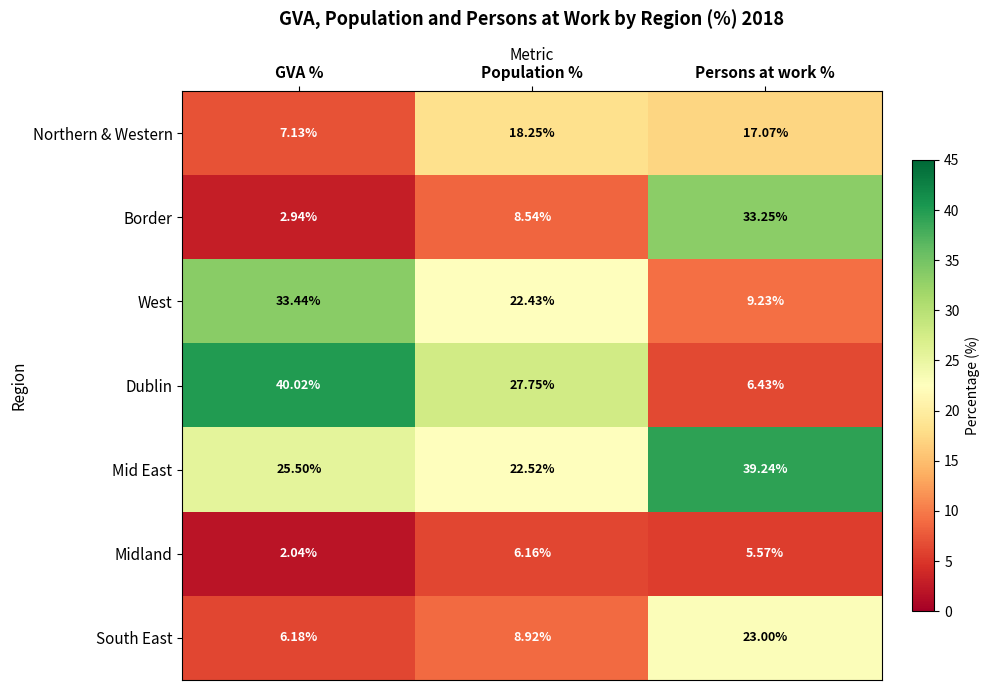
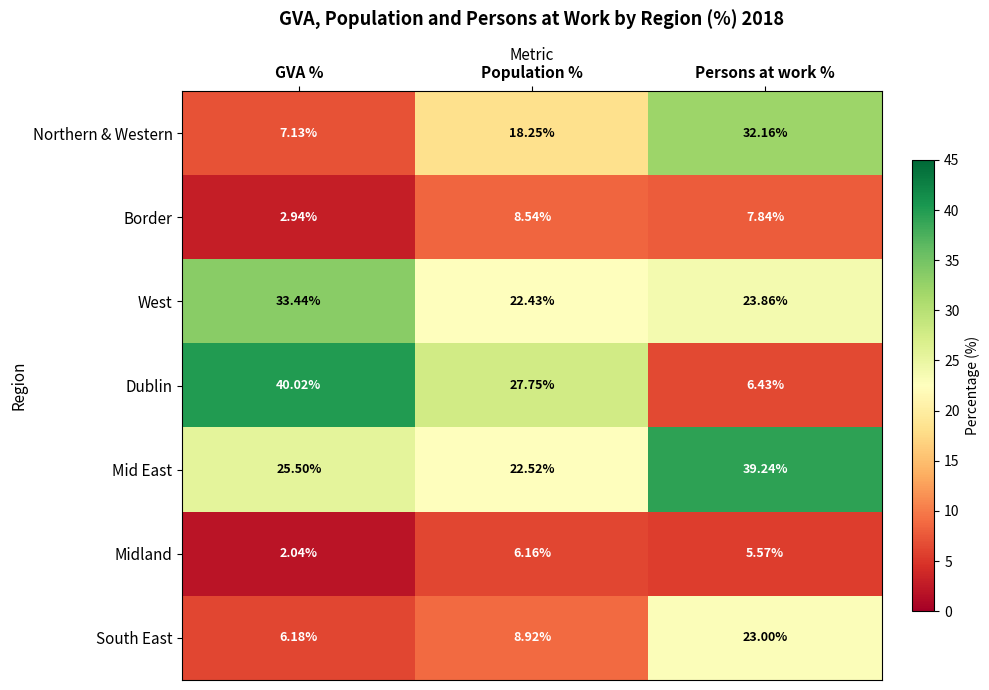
Northern & Western, Persons at work %: 17.07% -> 32.16%
Border, Persons at work %: 33.25% -> 7.84%
West, Persons at work %: 9.23% -> 23.86%
